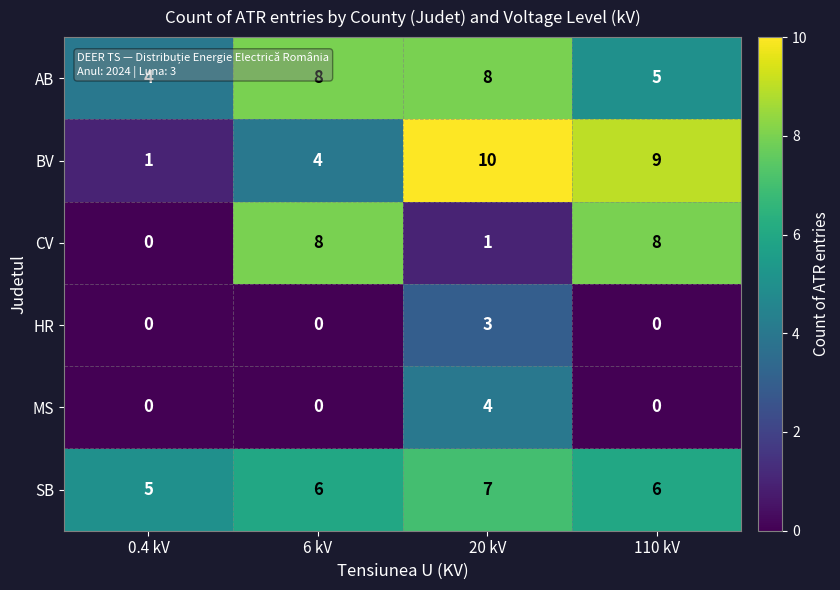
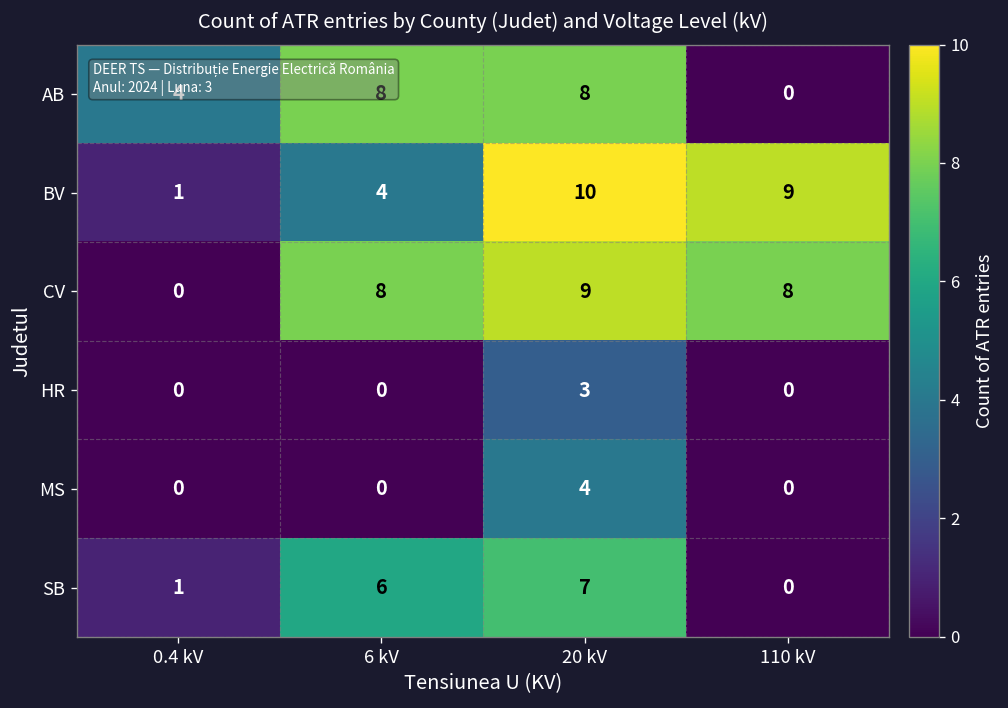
AB, 110 kV: 5 -> 0
CV, 20 kV: 1 -> 9
SB, 0.4 kV: 5 -> 1
SB, 110 kV: 6 -> 0
